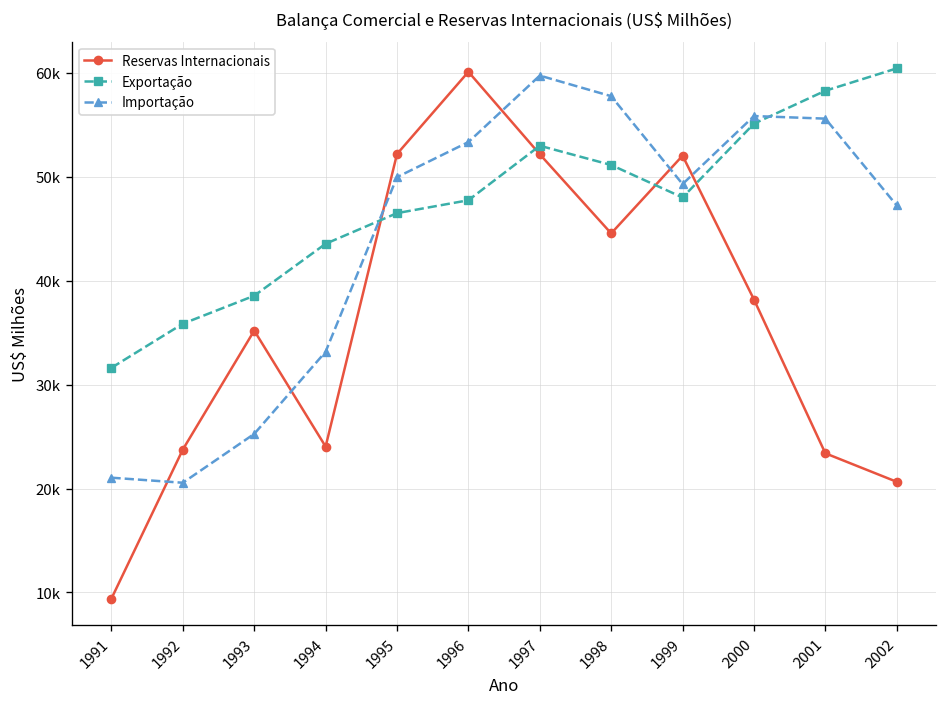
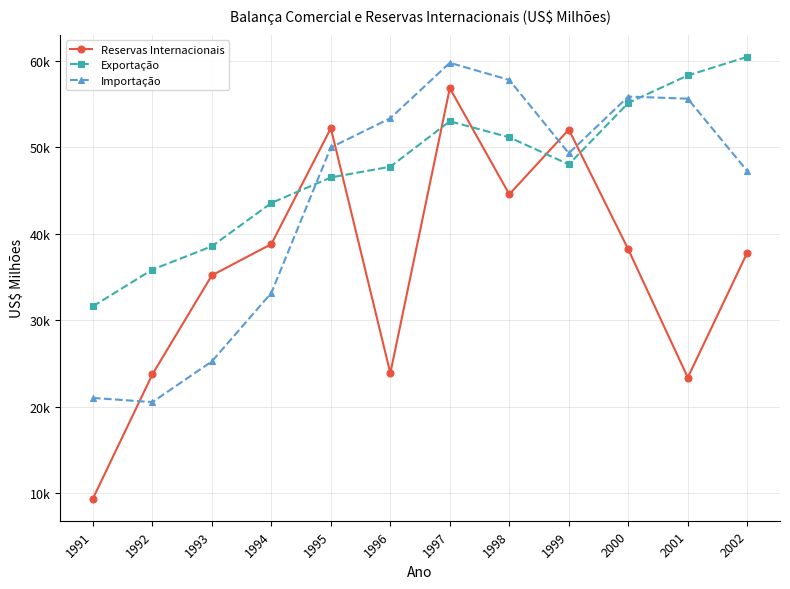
Reservas Internacionais, 1994: 24000 -> 39000
Reservas Internacionais, 1996: 60000 -> 24000
Reservas Internacionais, 1997: 52000 -> 57000
Reservas Internacionais, 2002: 21000 -> 38000
